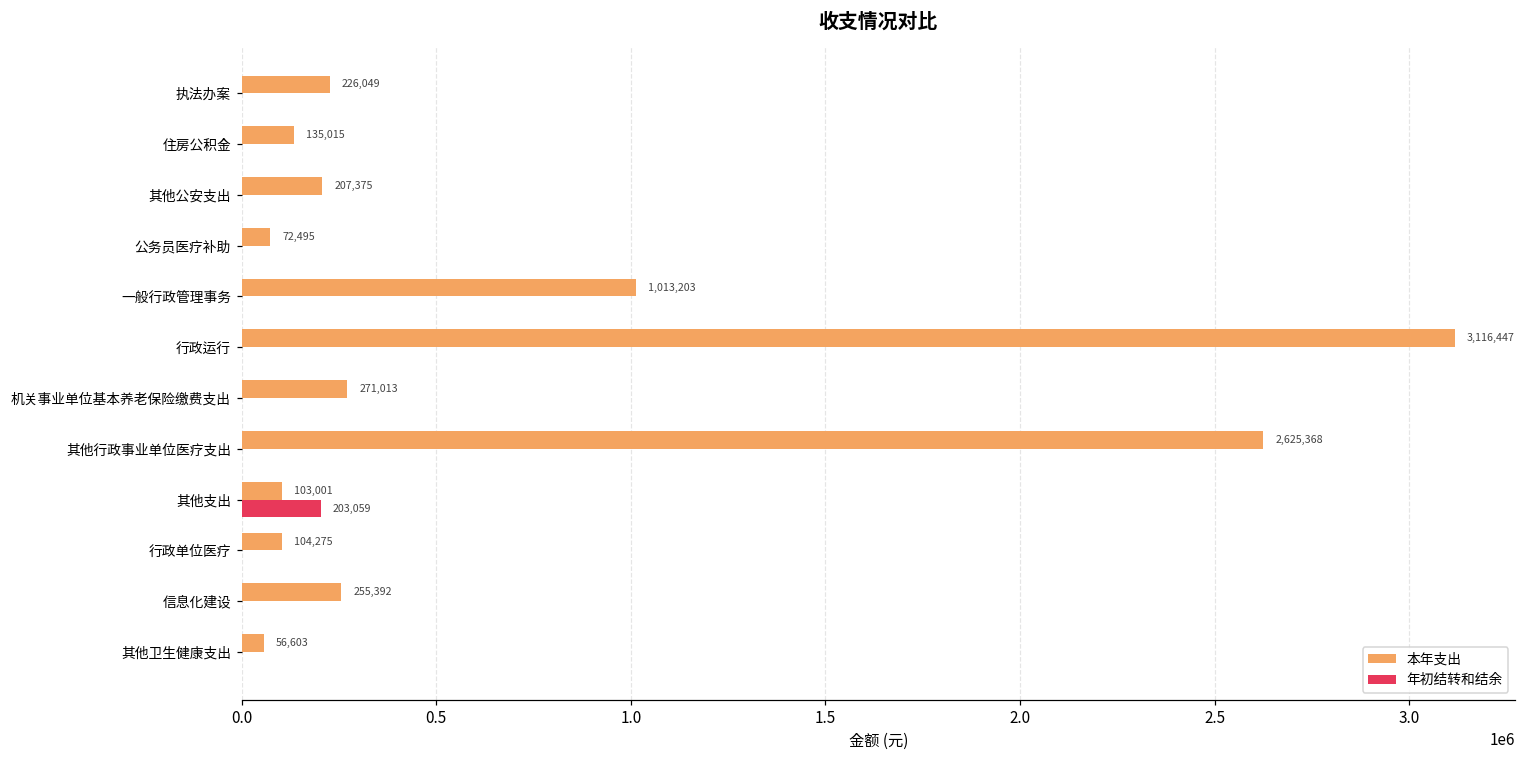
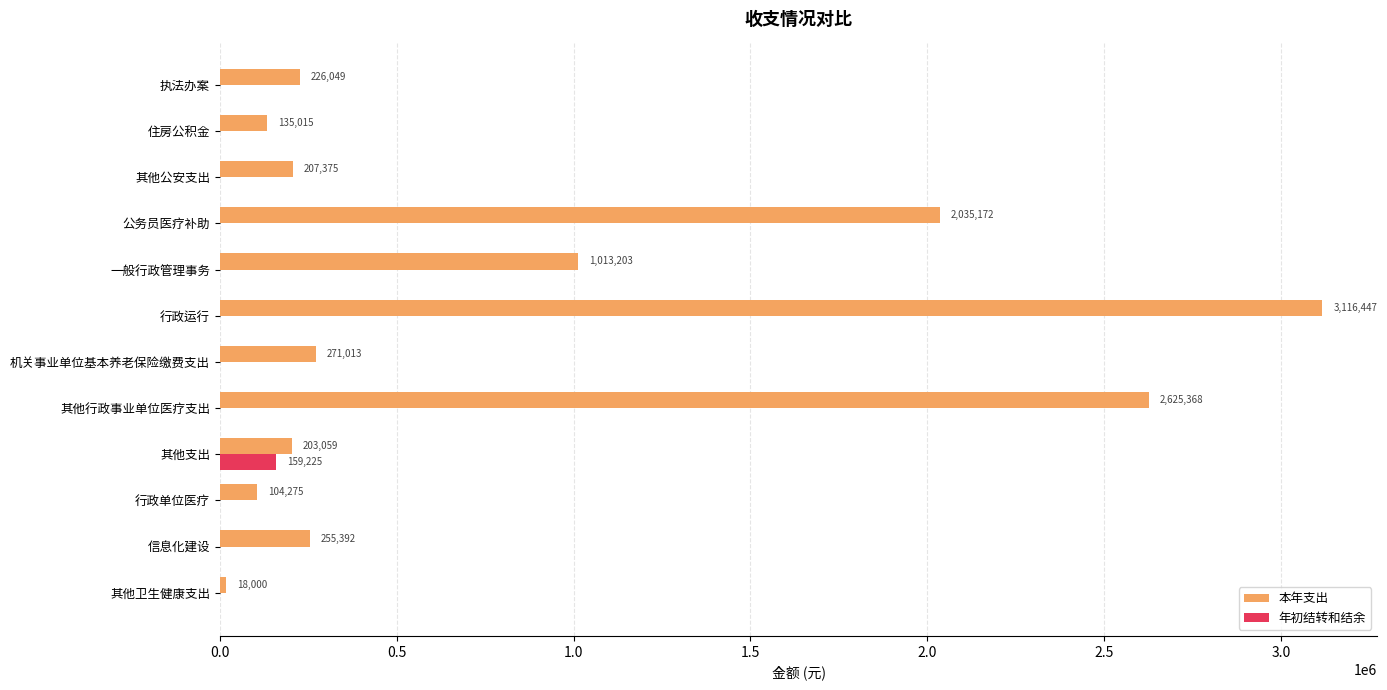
本年支出, 公务员医疗补助: 72,495 -> 2,035,172
本年支出, 其他支出: 103,001 -> 203,059
年初结转和结余, 其他支出: 203,059 -> 159,225
本年支出, 其他卫生健康支出: 56,603 -> 18,000
